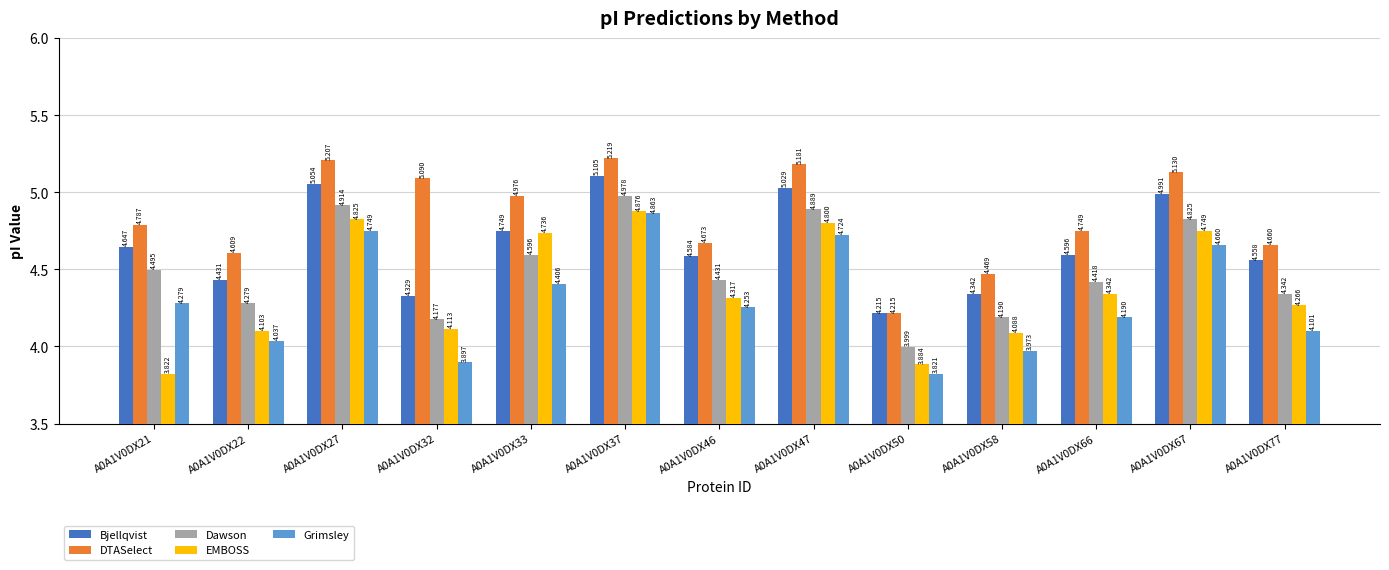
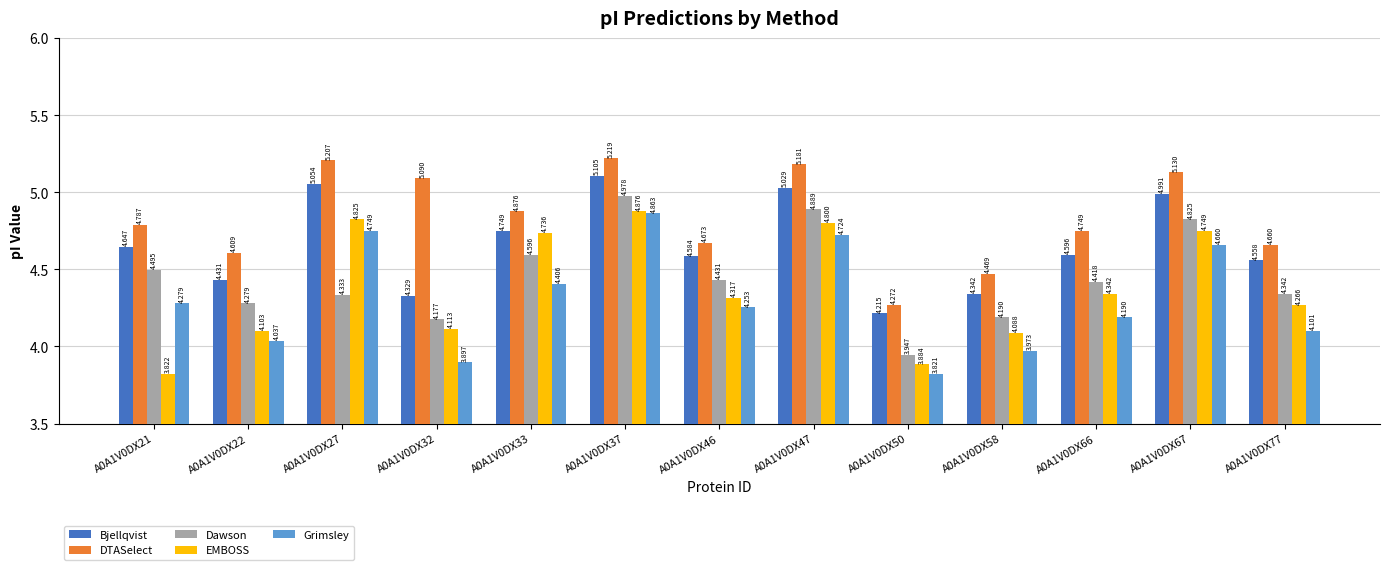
Dawson, A0A1V0DX27: 4.914 -> 4.333
DTASelect, A0A1V0DX33: 4.976 -> 4.876
DTASelect, A0A1V0DX50: 4.215 -> 4.272
Dawson, A0A1V0DX50: 3.999 -> 3.947
